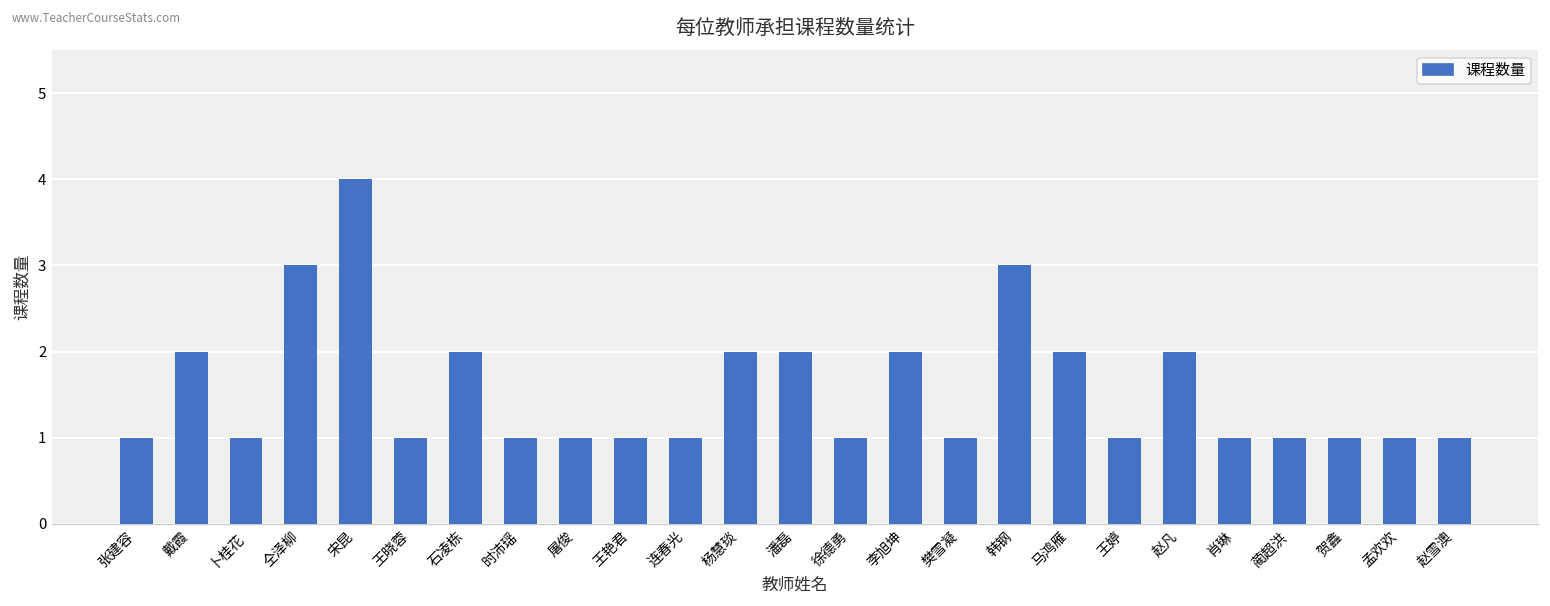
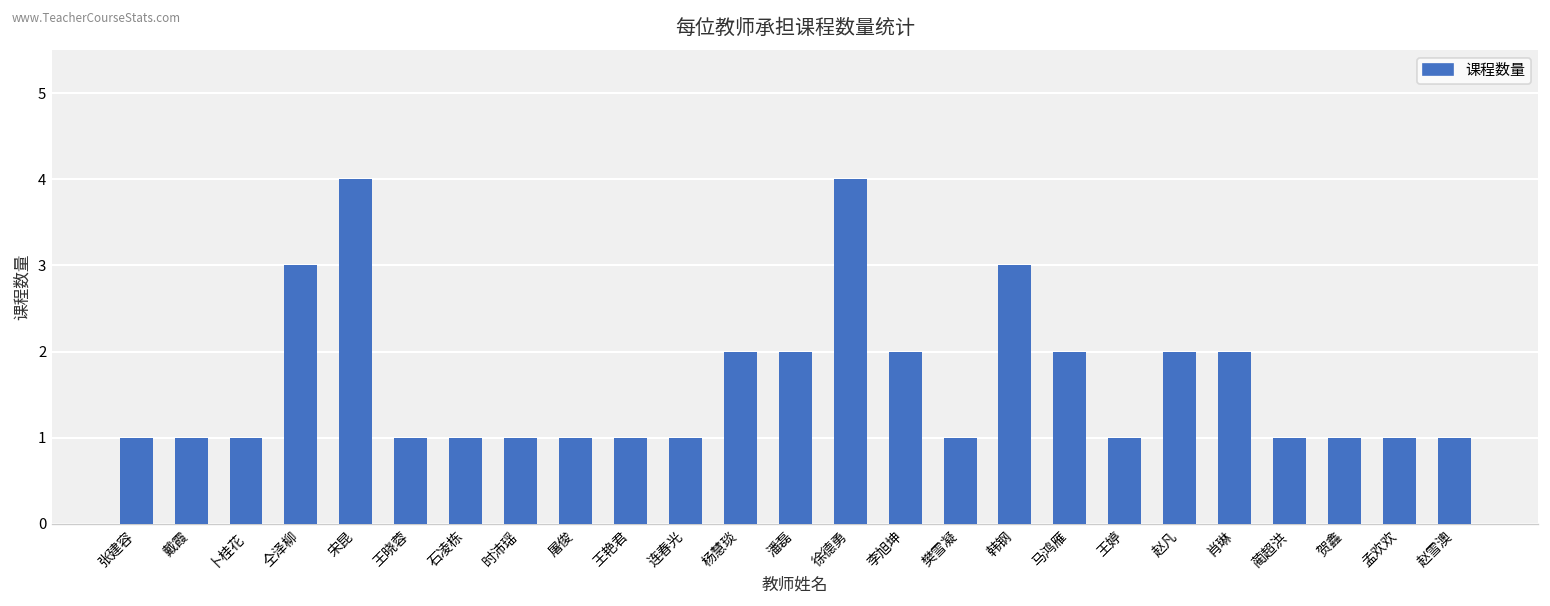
戴霞: 2 -> 1
石凌栋: 2 -> 1
徐德勇: 1 -> 4
肖琳: 1 -> 2
